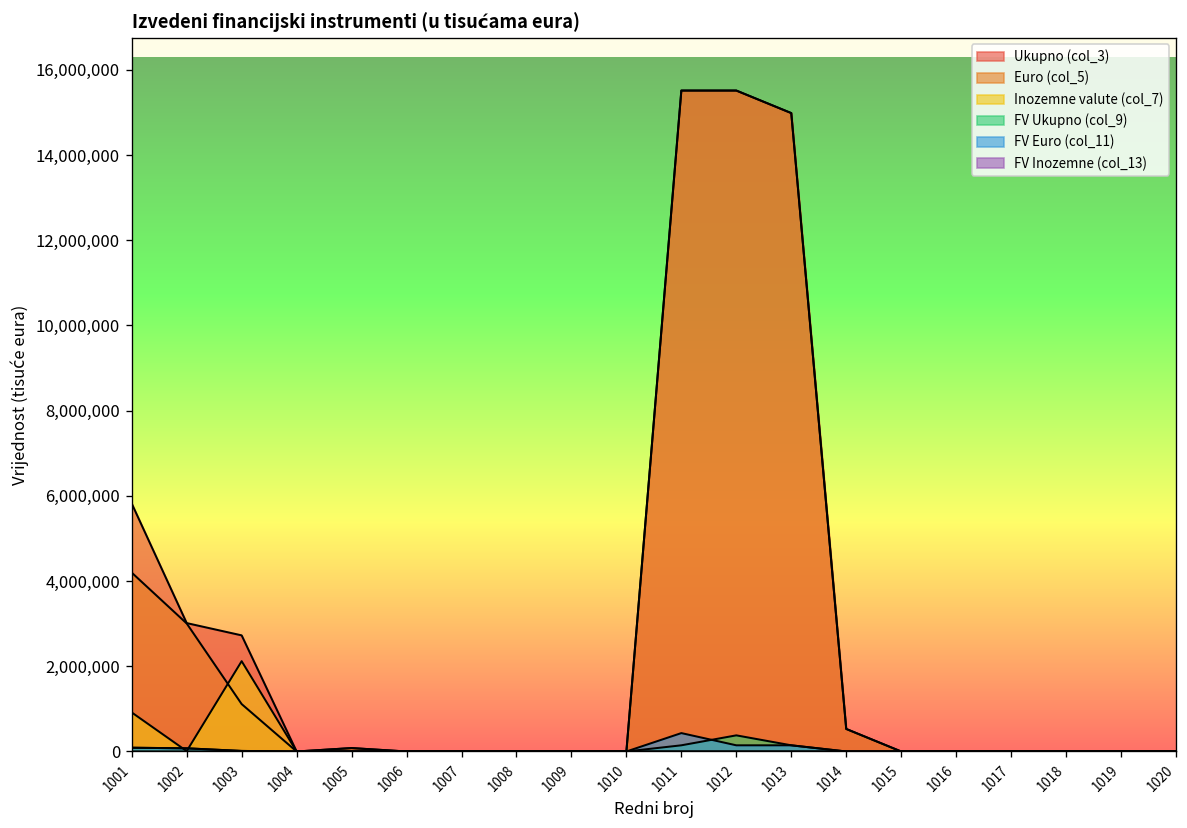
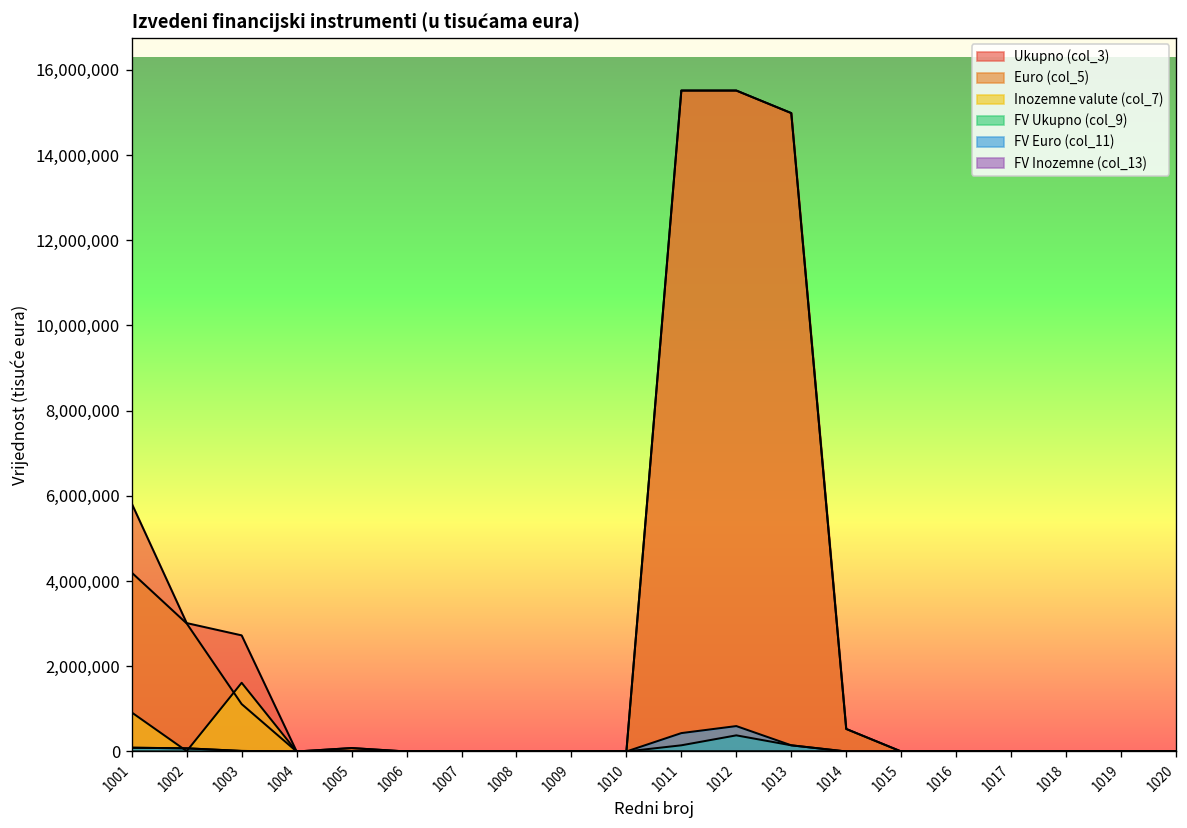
Inozemne valute (col_7), 1003: 2,100,000 -> 1,600,000
FV Euro (col_11), 1012: 100,000 -> 600,000
